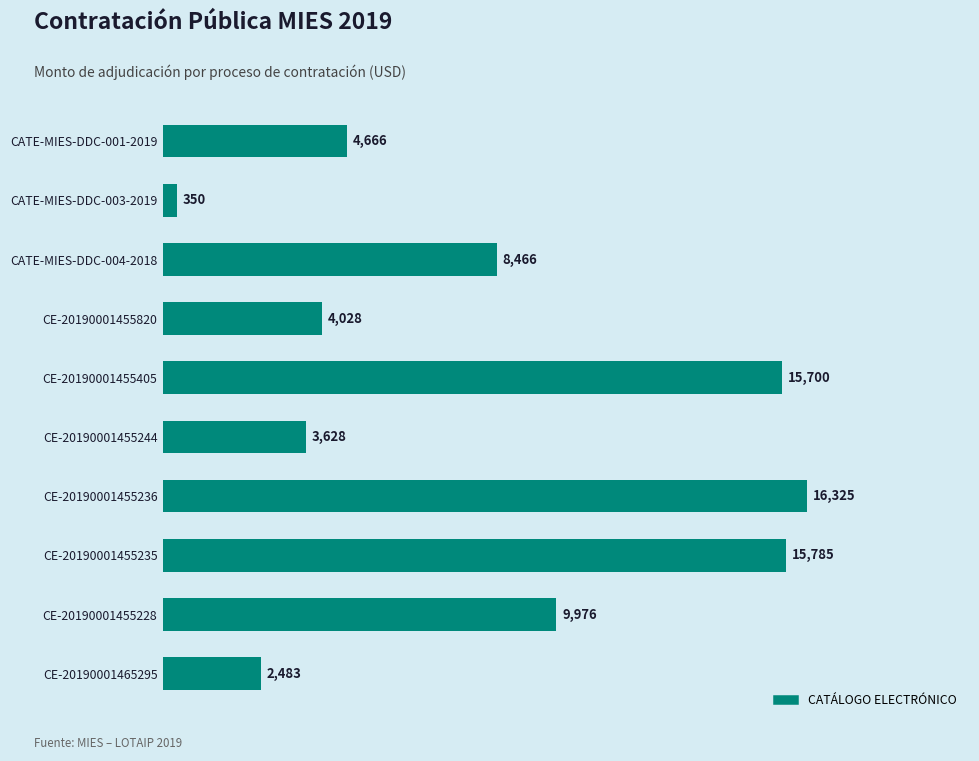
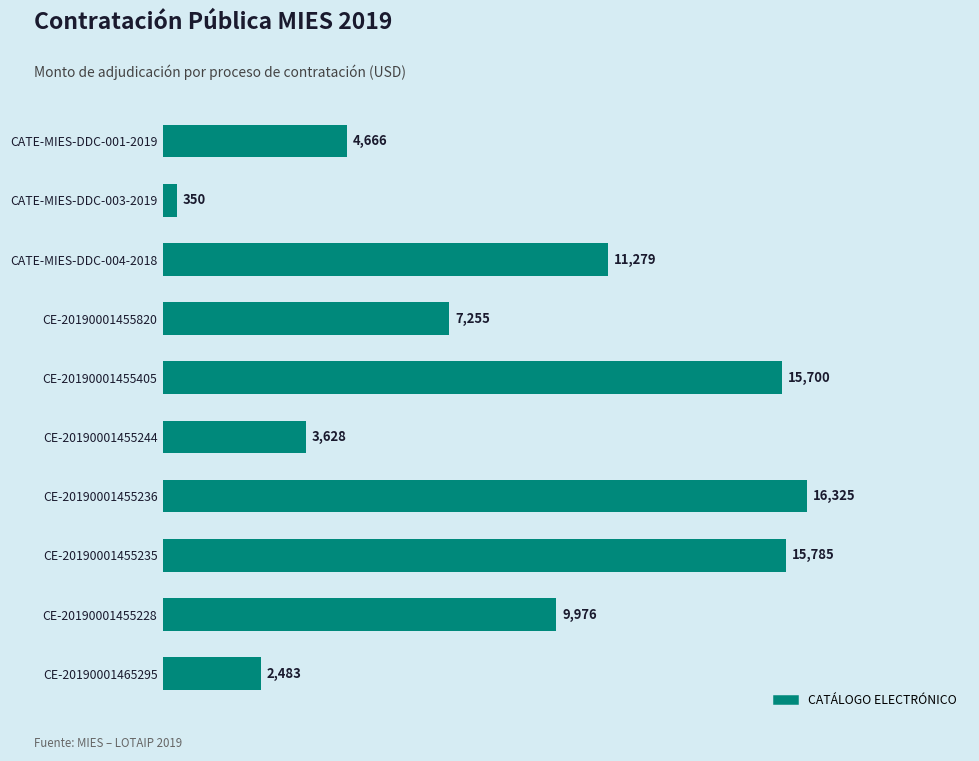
CATE-MIES-DDC-004-2018: 8,466 -> 11,279
CE-20190001455820: 4,028 -> 7,255
